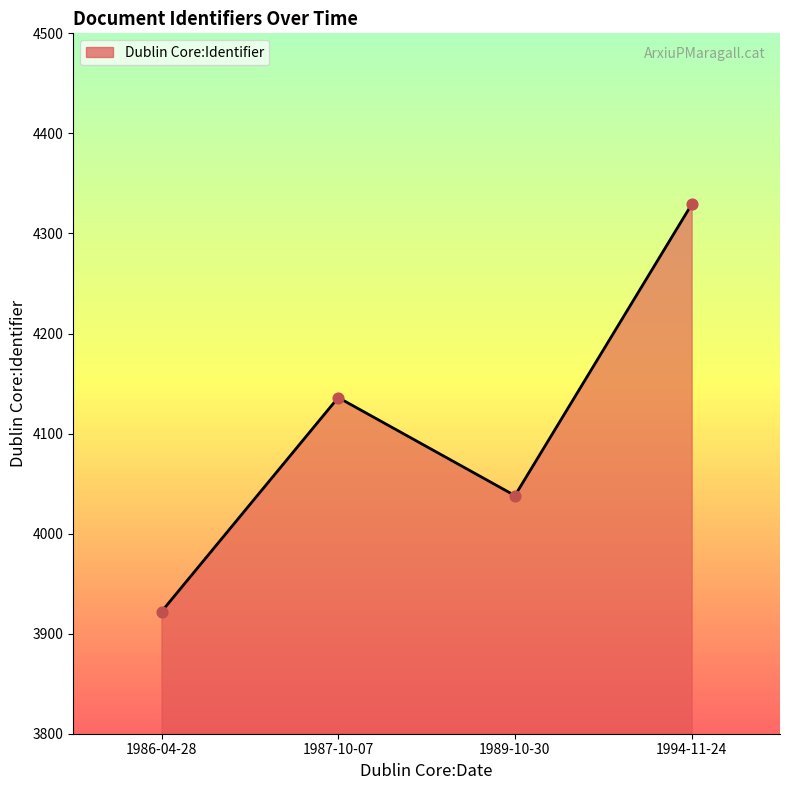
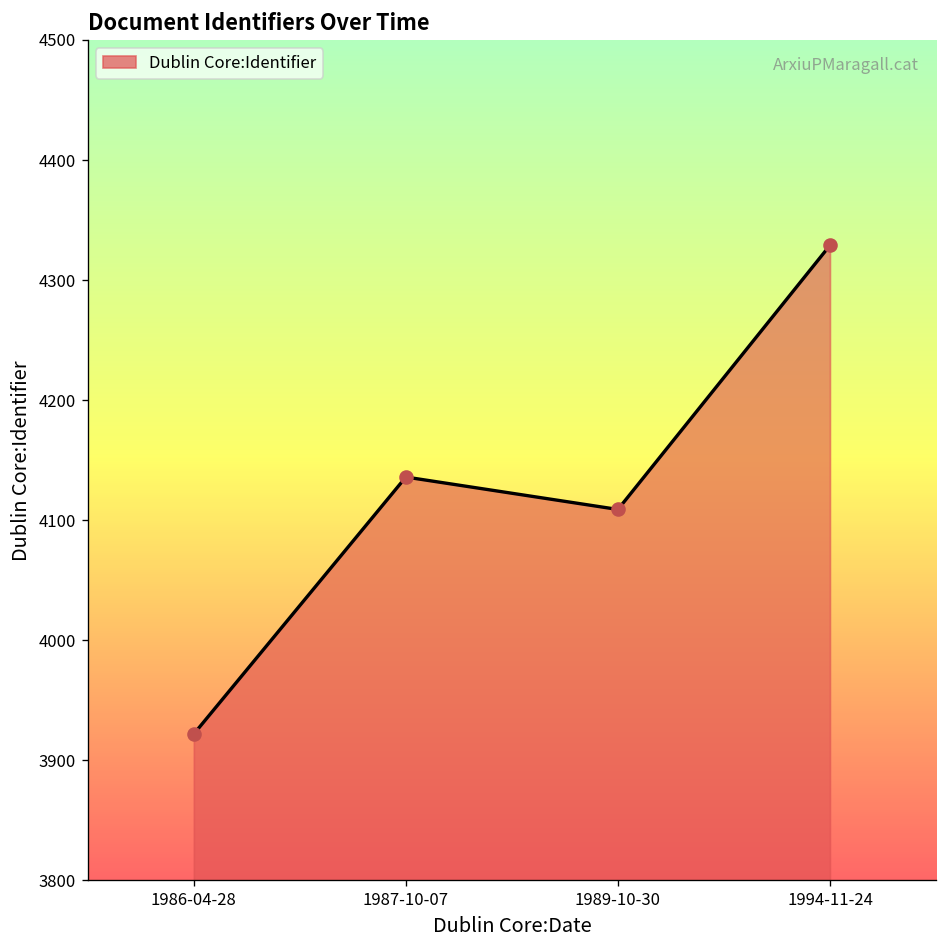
1989-10-30: 4038 -> 4109
